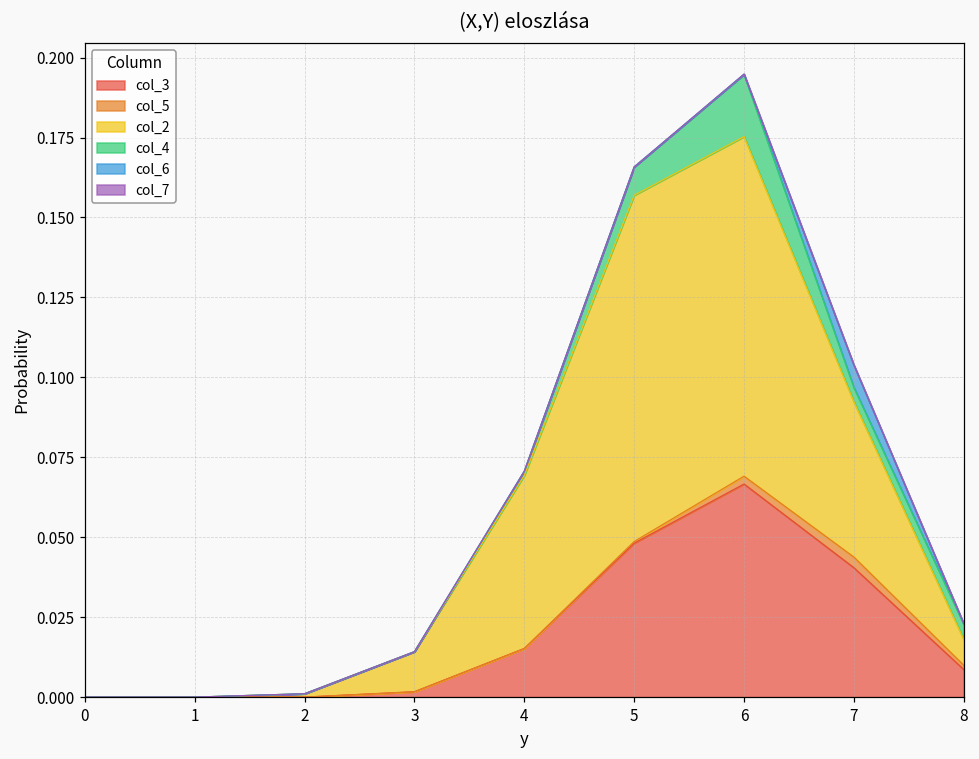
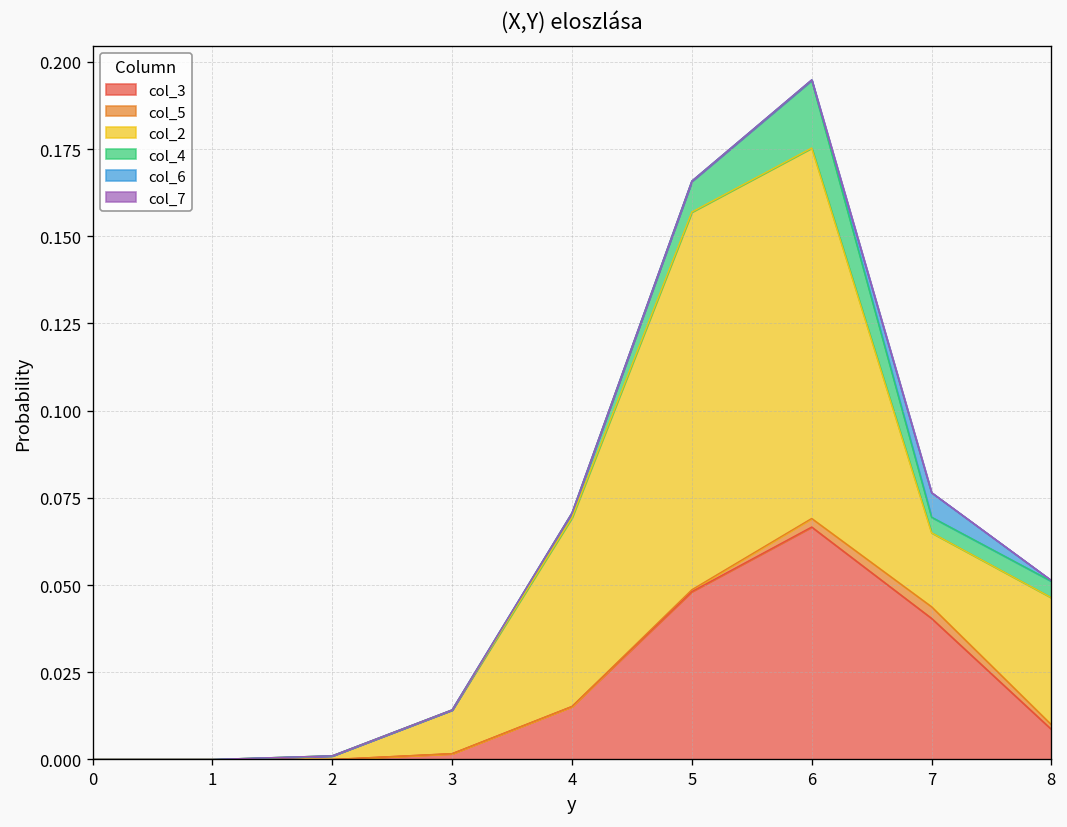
col_2, 7: 0.049 -> 0.021
col_2, 8: 0.008 -> 0.036
